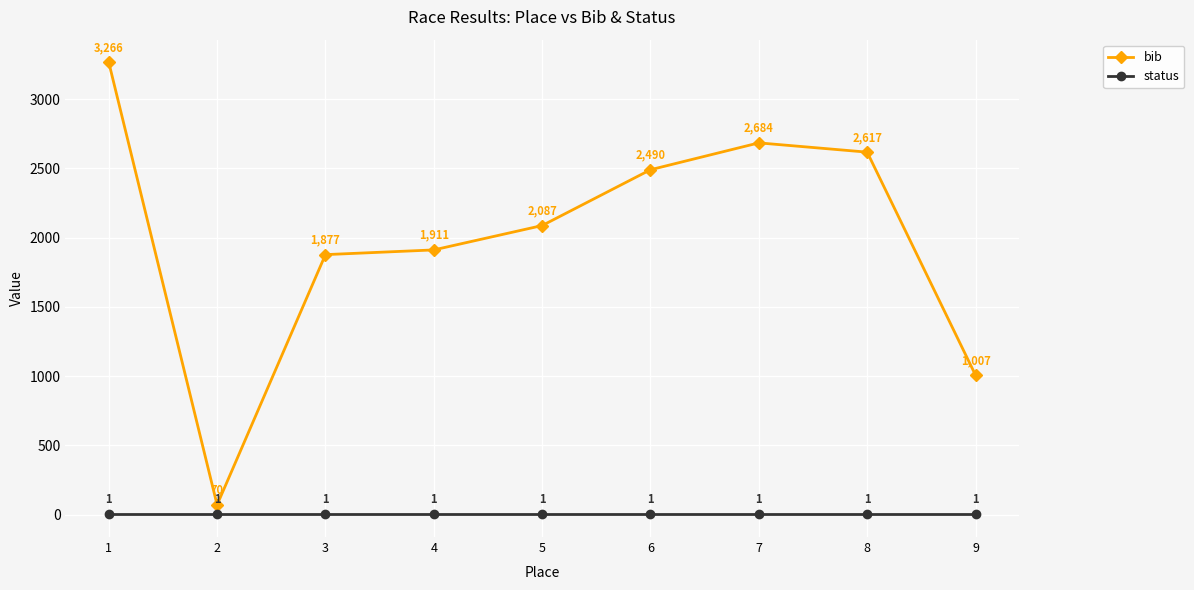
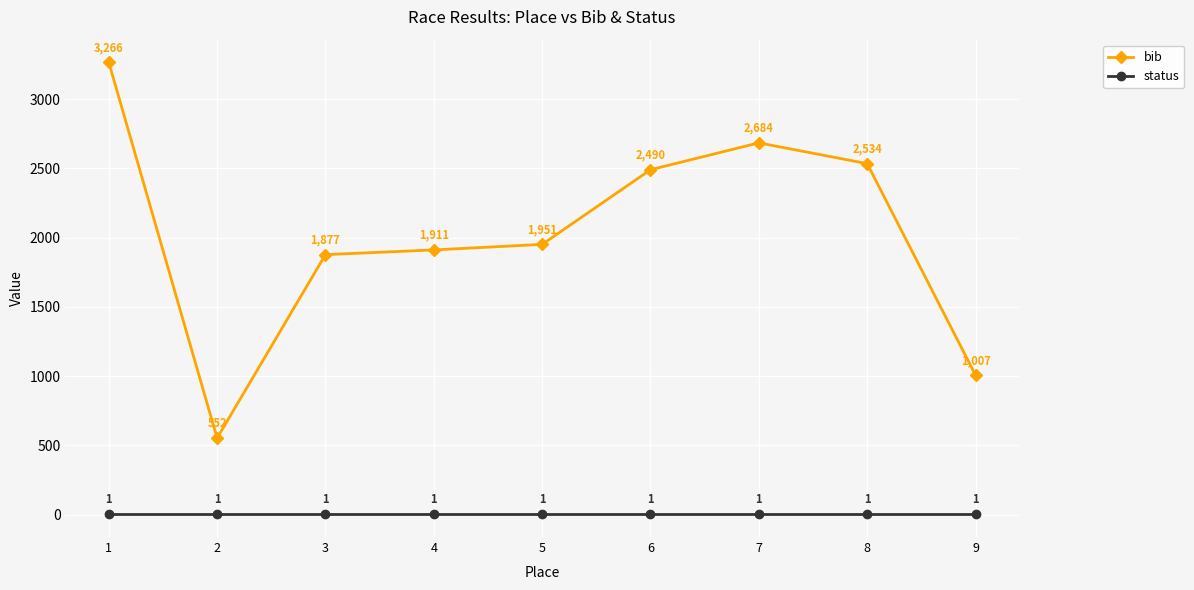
bib, 2: 70 -> 552
bib, 5: 2,087 -> 1,951
bib, 8: 2,617 -> 2,534
